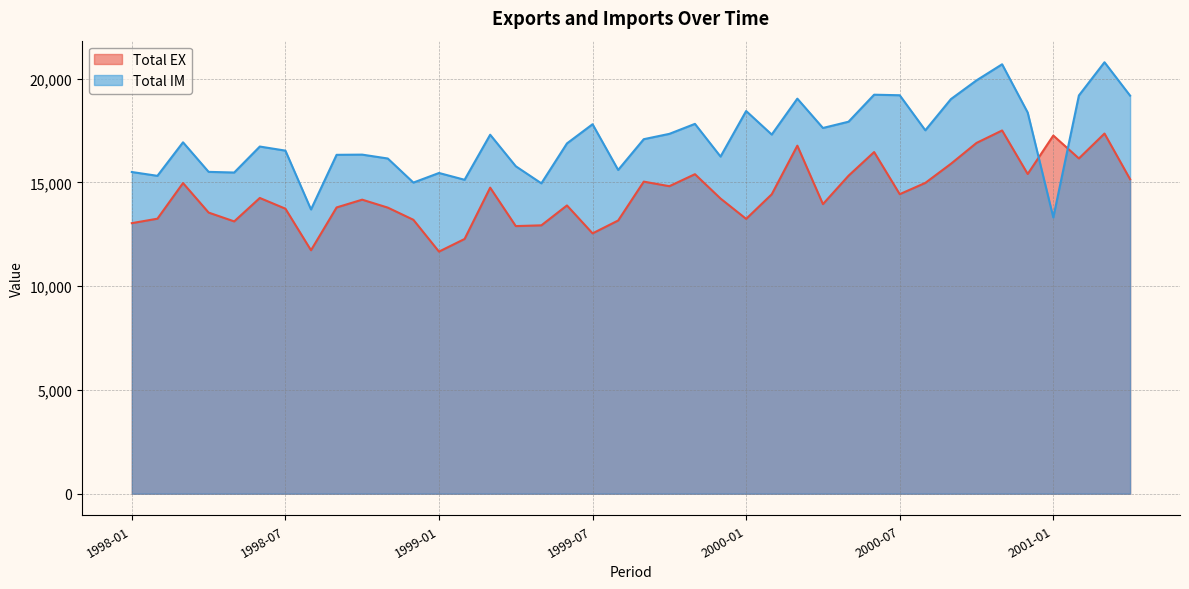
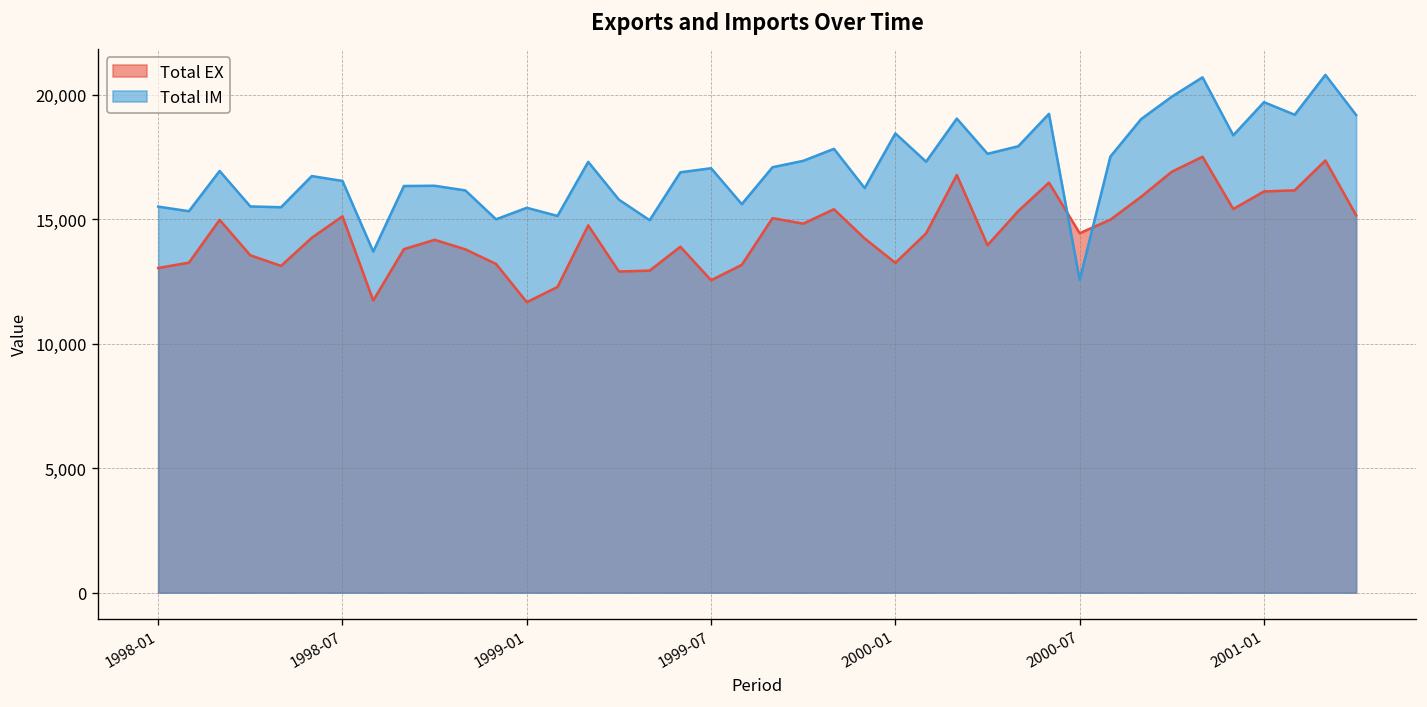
Total EX, 1998-07: 13,700 -> 15,100
Total IM, 1999-07: 17,800 -> 17,000
Total IM, 2000-07: 19,200 -> 12,600
Total EX, 2001-01: 17,300 -> 16,100
Total IM, 2001-01: 13,300 -> 19,700
